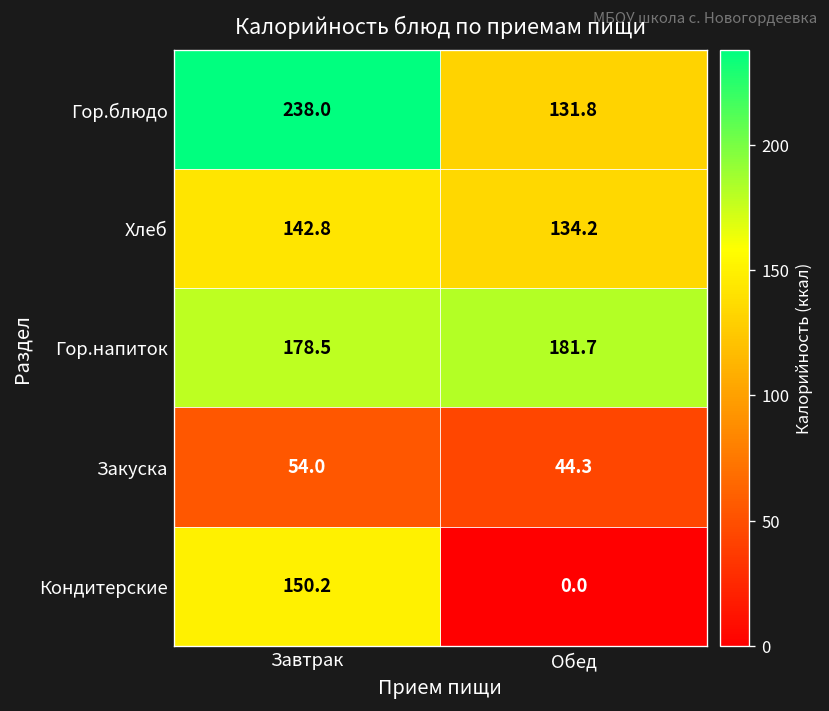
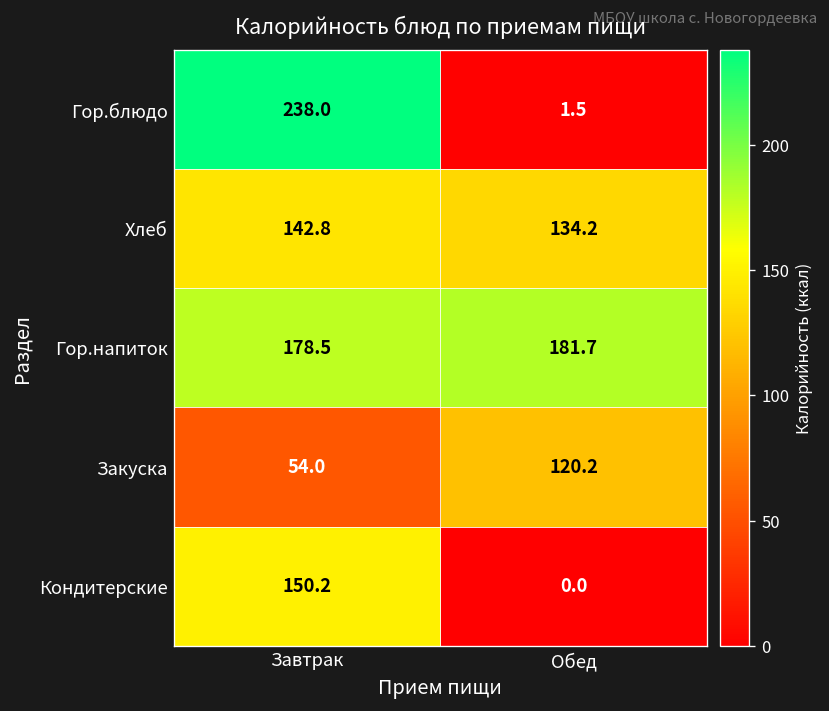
Гор.блюдо, Обед: 131.8 -> 1.5
Закуска, Обед: 44.3 -> 120.2
